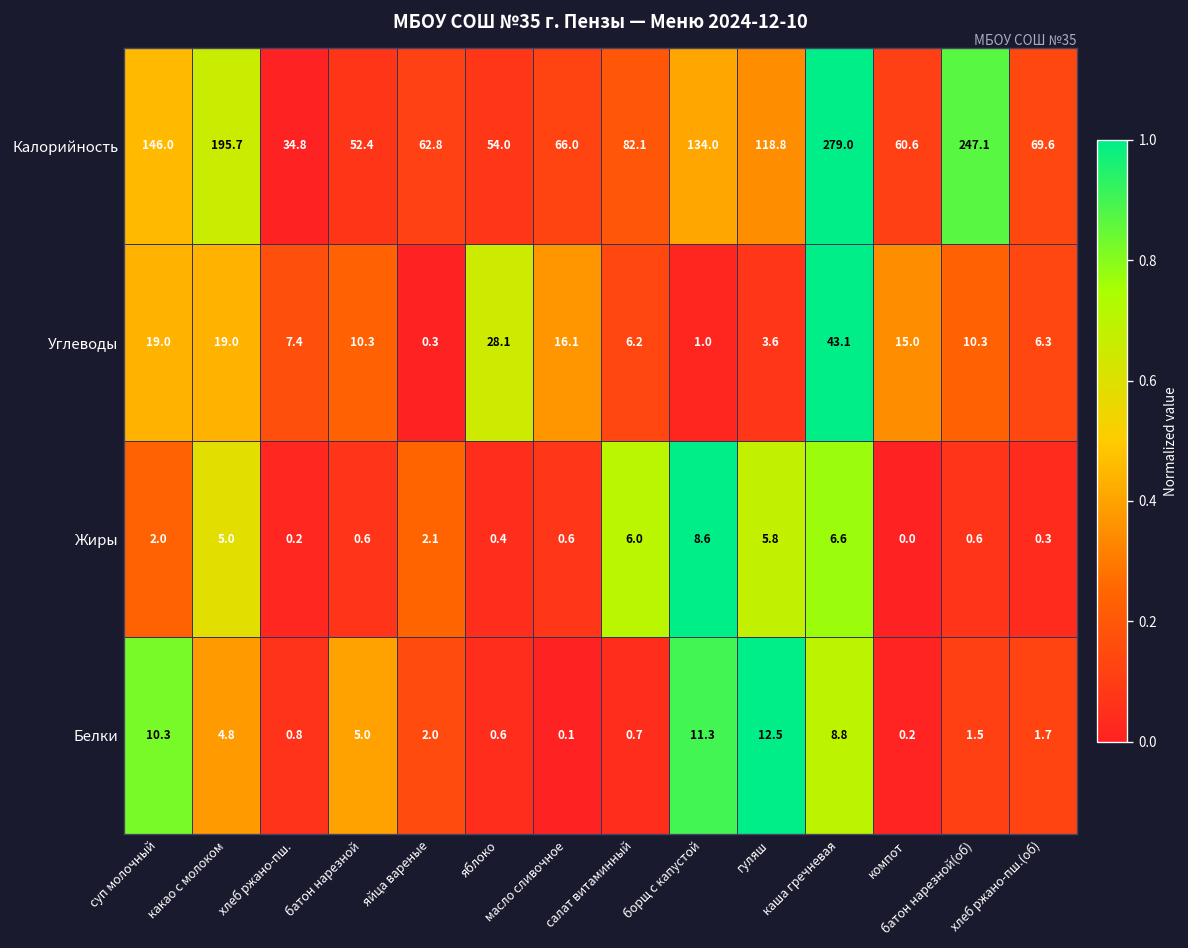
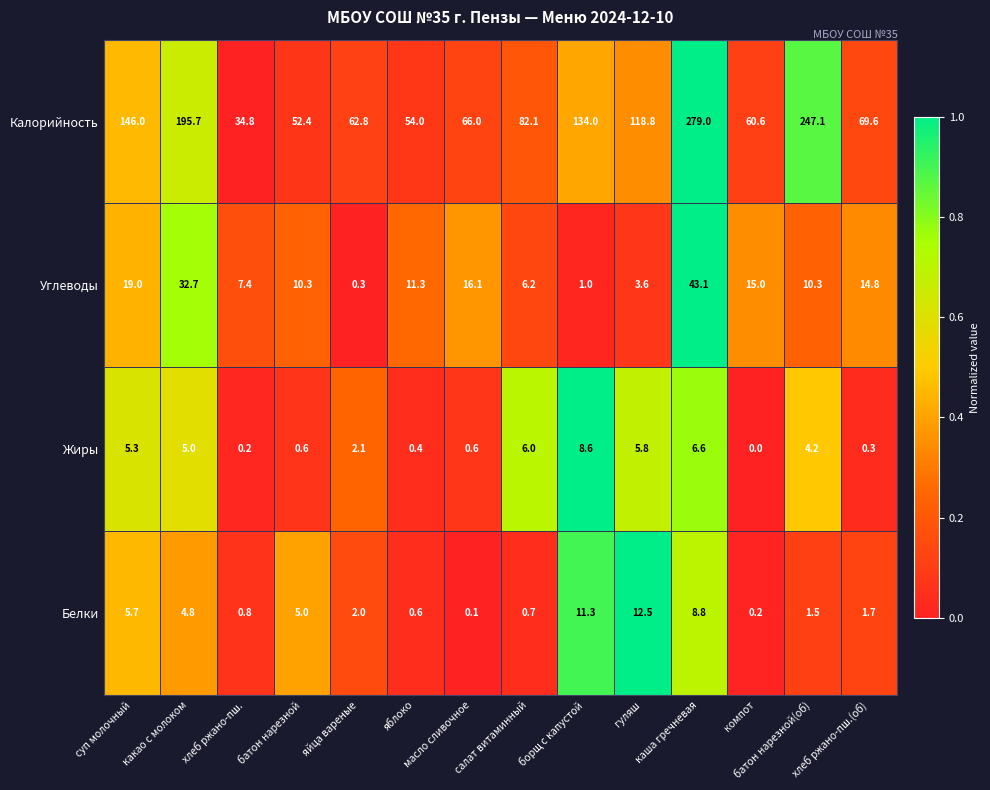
Углеводы, какао с молоком: 19.0 -> 32.7
Углеводы, яблоко: 28.1 -> 11.3
Углеводы, хлеб ржано-пш.(об): 6.3 -> 14.8
Жиры, суп молочный: 2.0 -> 5.3
Жиры, батон нарезной(об): 0.6 -> 4.2
Белки, суп молочный: 10.3 -> 5.7
